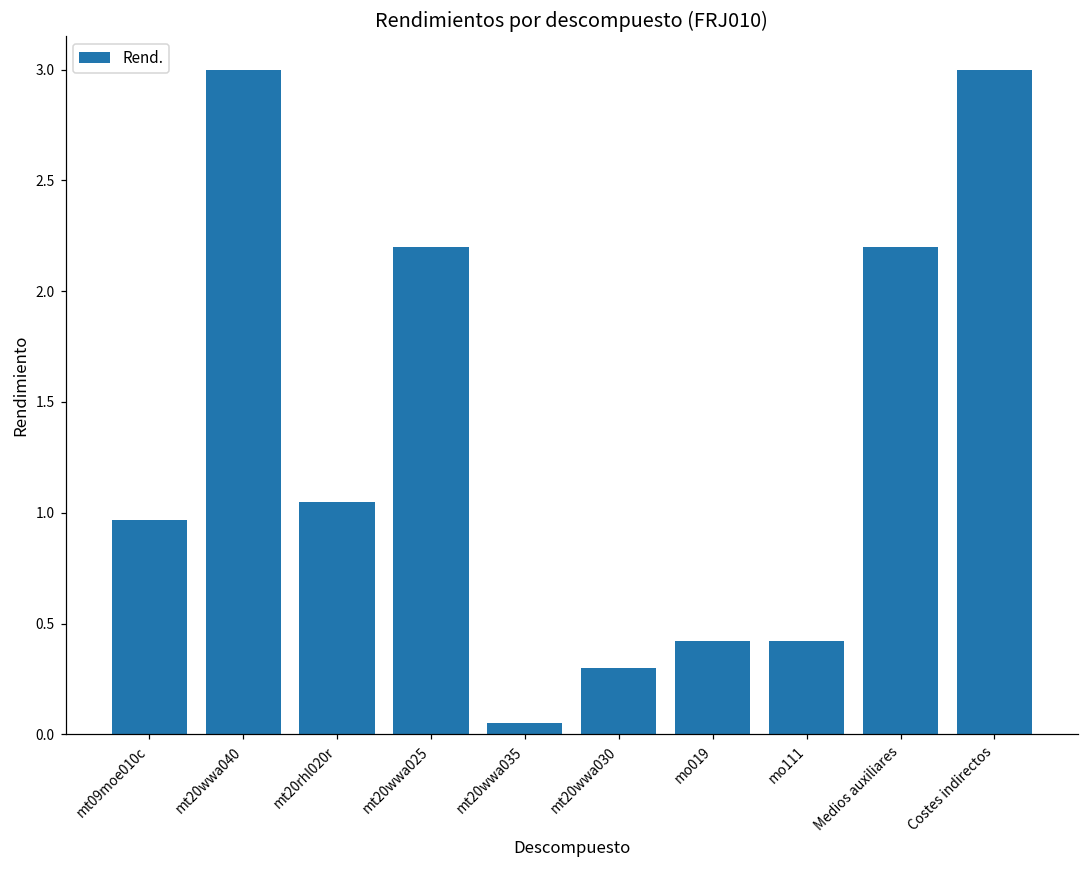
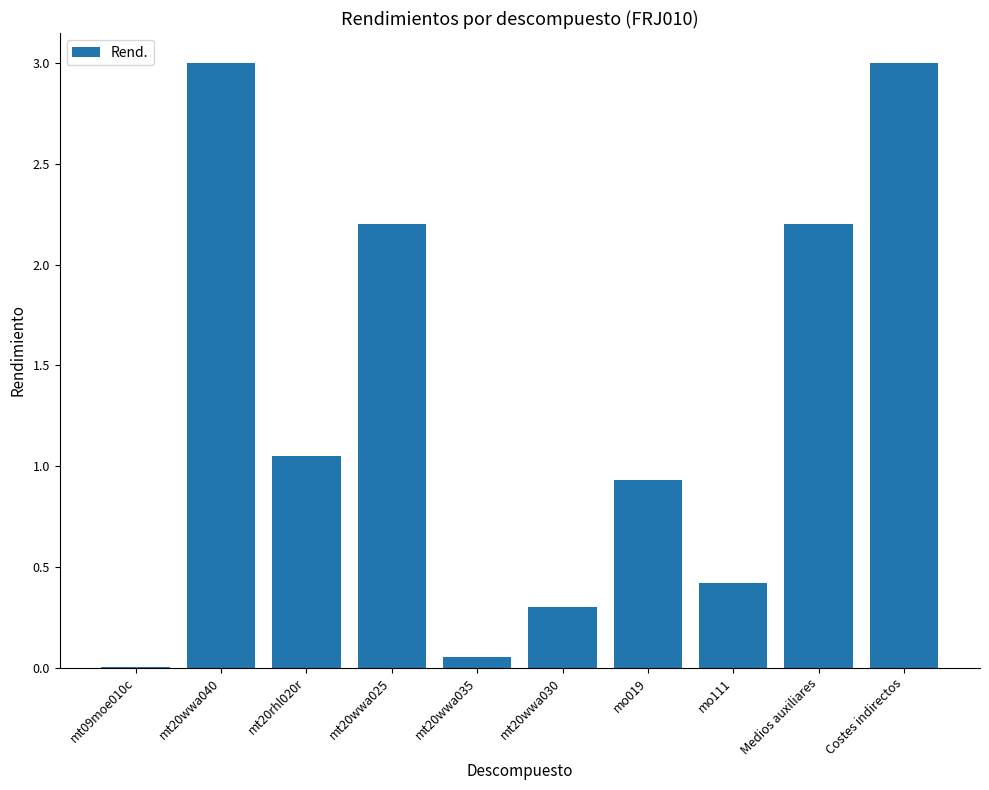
mt09moe010c: 0.97 -> 0.01
mo019: 0.42 -> 0.93
